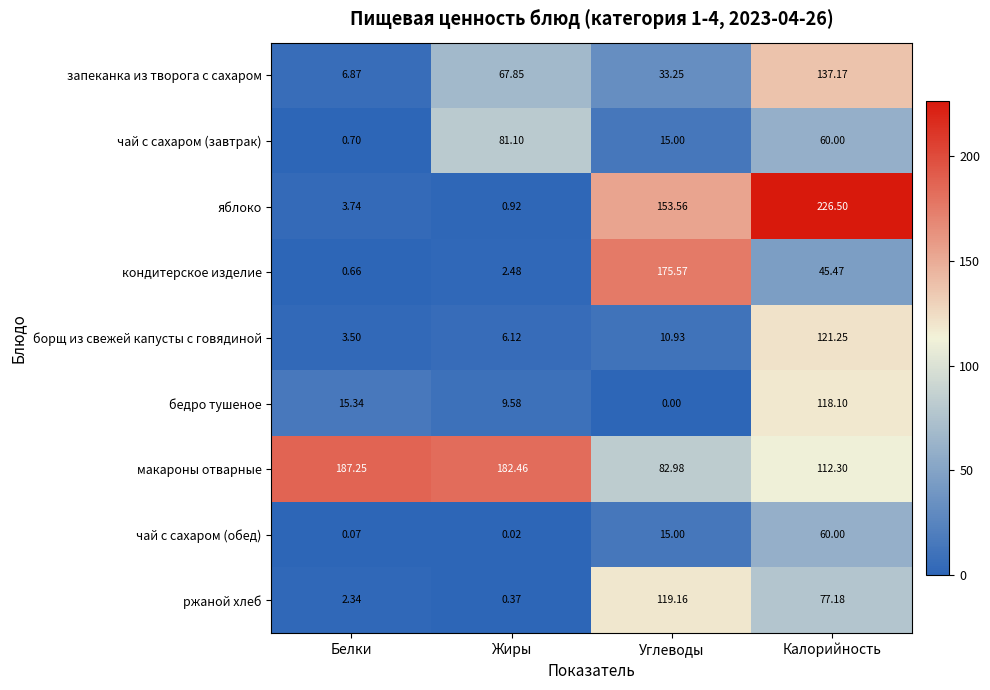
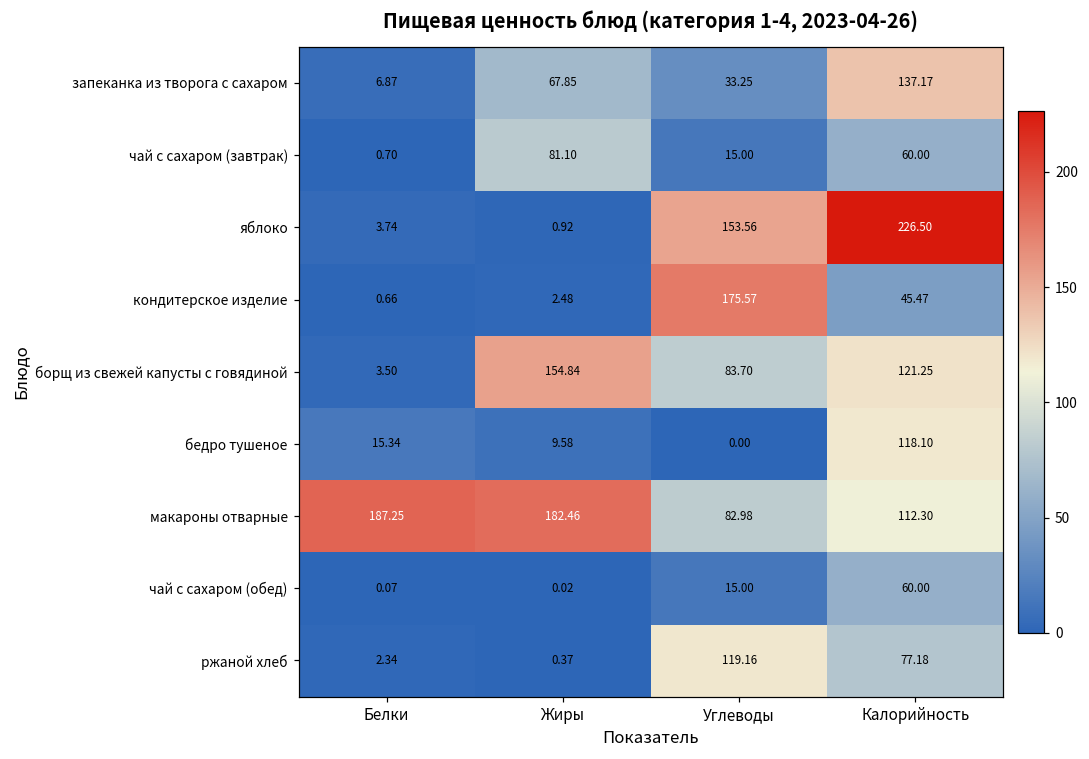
борщ из свежей капусты с говядиной, Жиры: 6.12 -> 154.84
борщ из свежей капусты с говядиной, Углеводы: 10.93 -> 83.70
